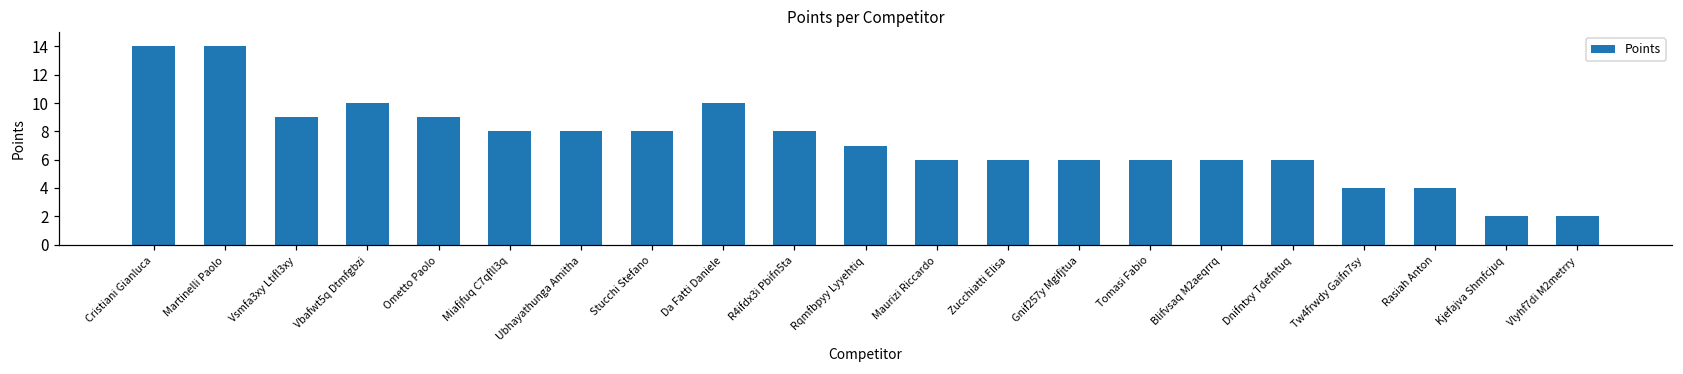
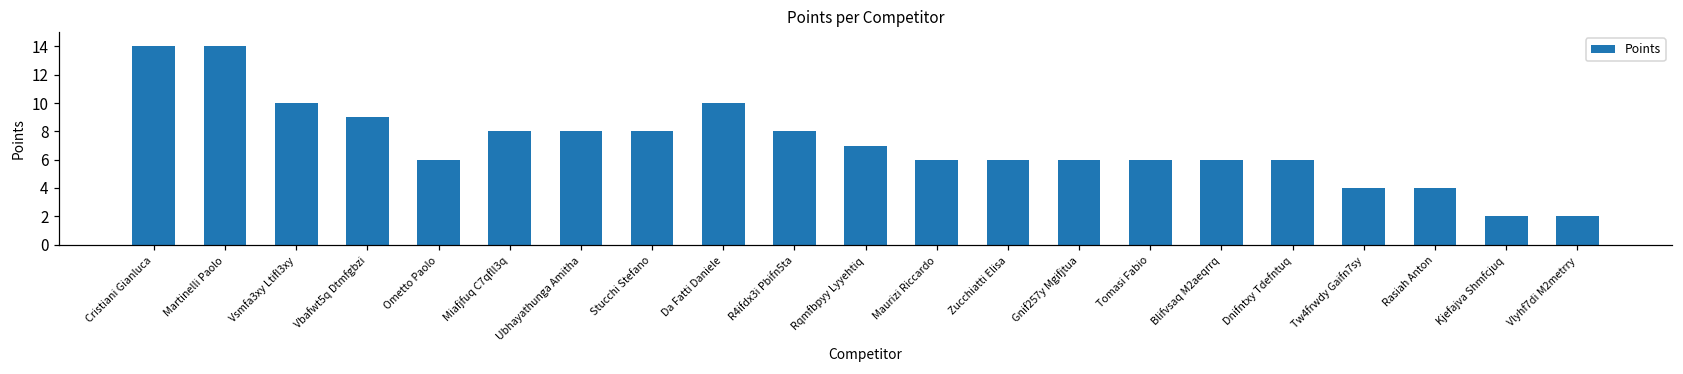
Vsmfa3xy Ltifl3xy: 9 -> 10
Vbafwt5q Dtmfgbzi: 10 -> 9
Ometto Paolo: 9 -> 6
